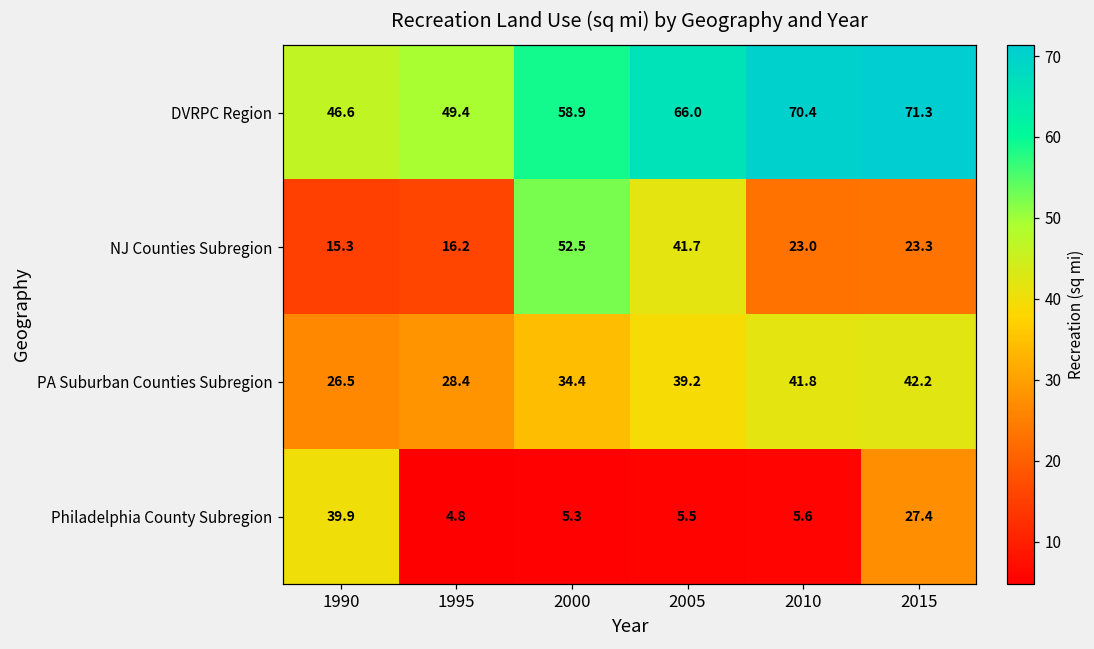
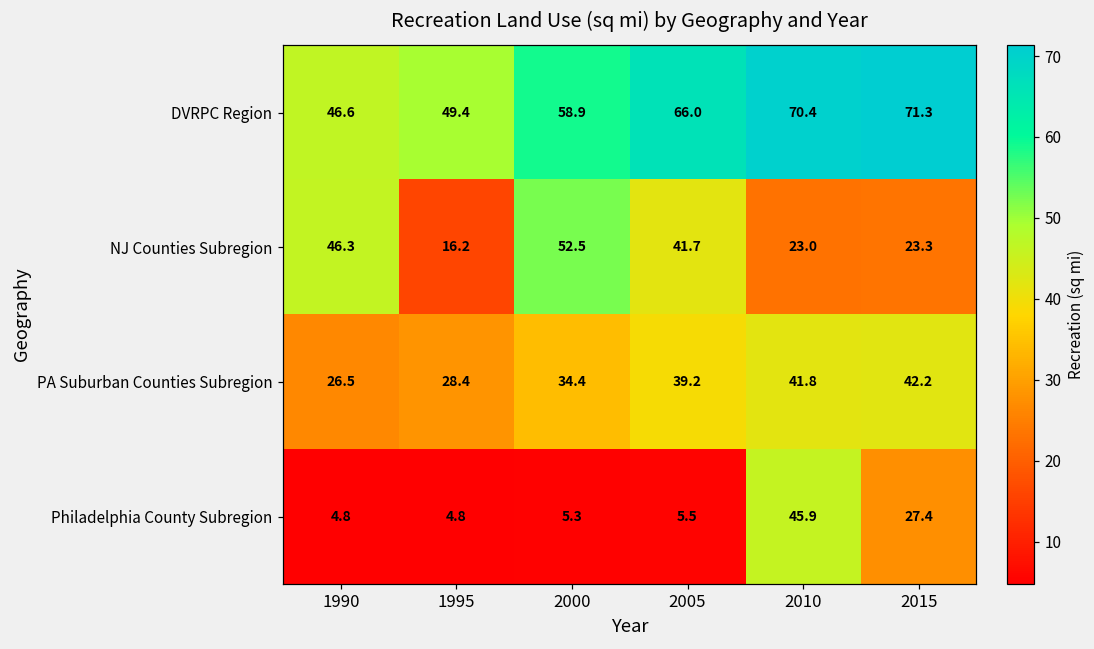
NJ Counties Subregion, 1990: 15.3 -> 46.3
Philadelphia County Subregion, 1990: 39.9 -> 4.8
Philadelphia County Subregion, 2010: 5.6 -> 45.9
